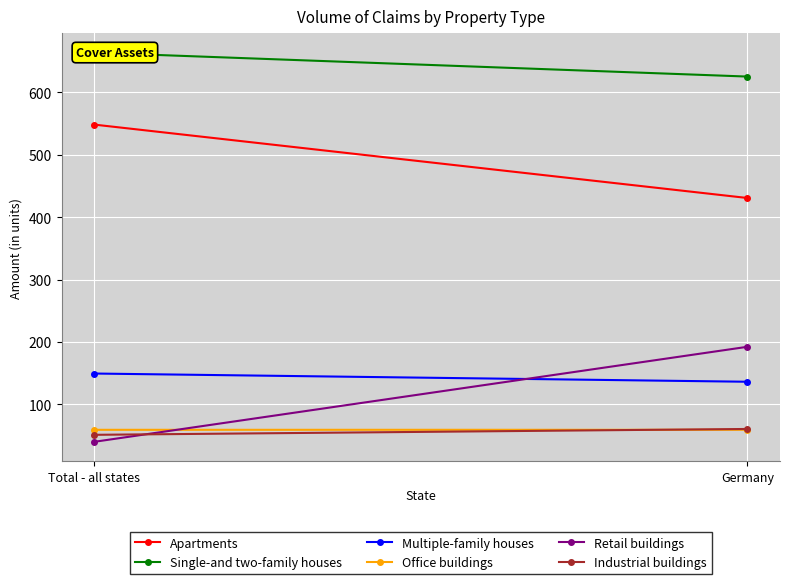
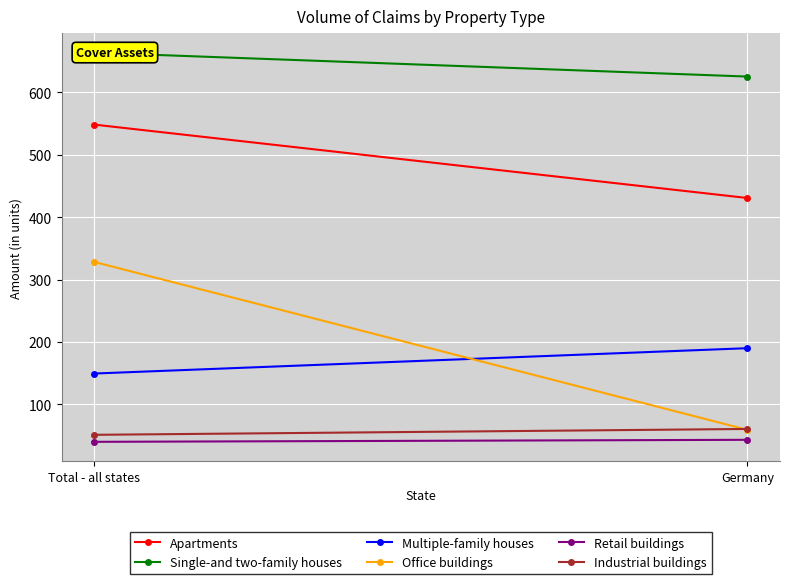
Office buildings, Total - all states: 60 -> 330
Multiple-family houses, Germany: 140 -> 190
Retail buildings, Germany: 190 -> 40
